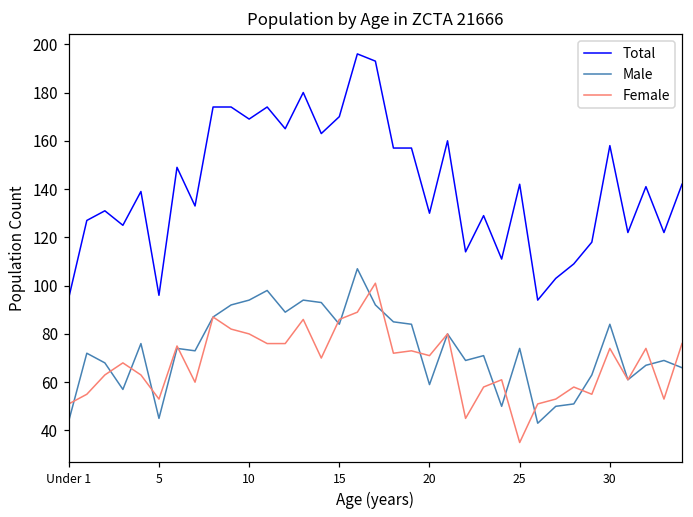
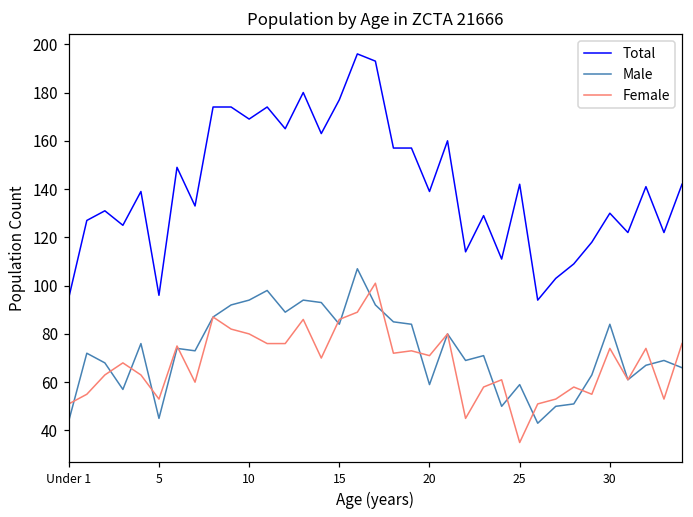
Total, 15: 170 -> 177
Total, 20: 130 -> 139
Male, 25: 74 -> 59
Total, 30: 158 -> 130
